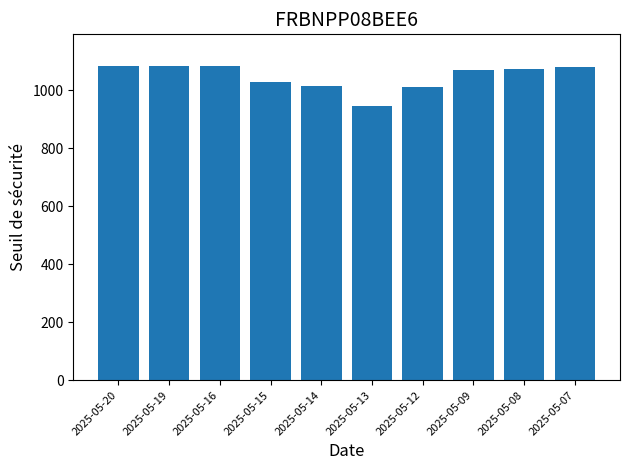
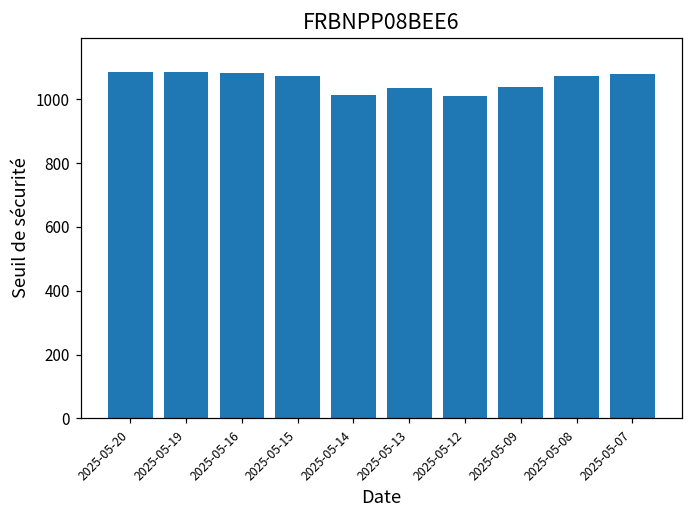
2025-05-15: 1030 -> 1070
2025-05-13: 950 -> 1040
2025-05-09: 1070 -> 1040
